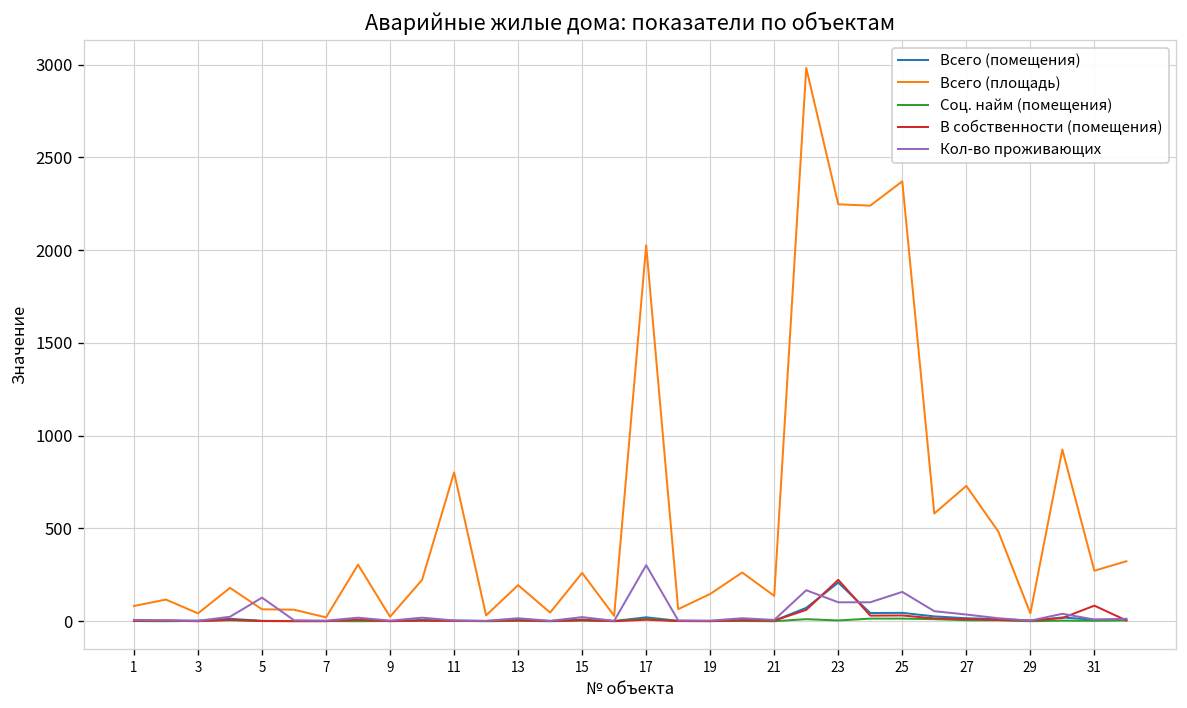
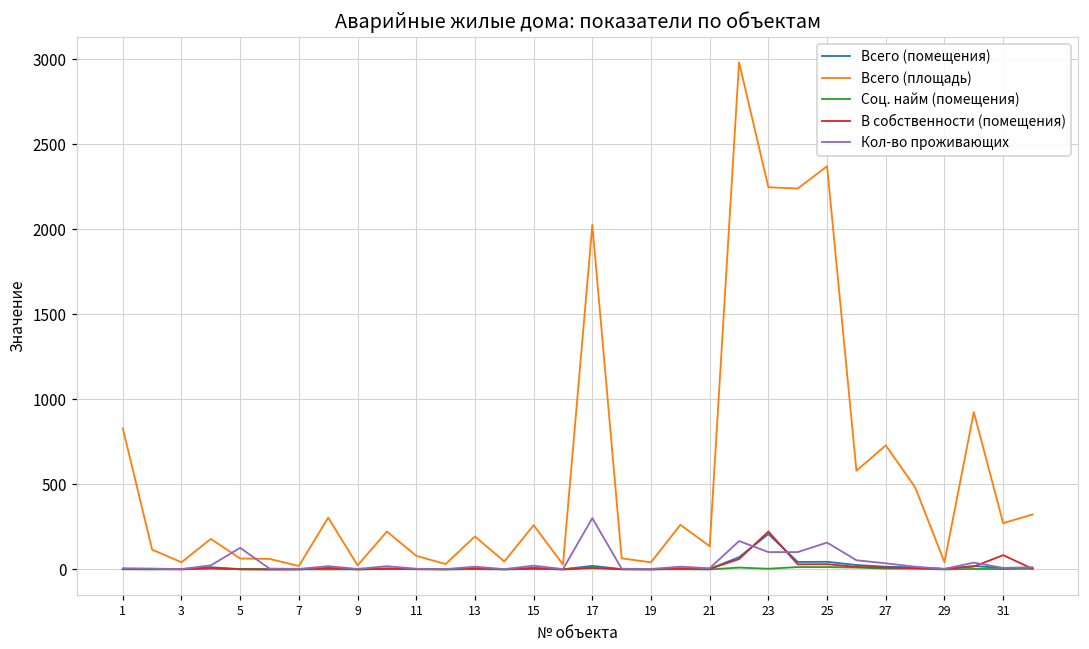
Всего (площадь), 1: 80 -> 830
Всего (площадь), 11: 800 -> 80
Всего (площадь), 19: 150 -> 40
